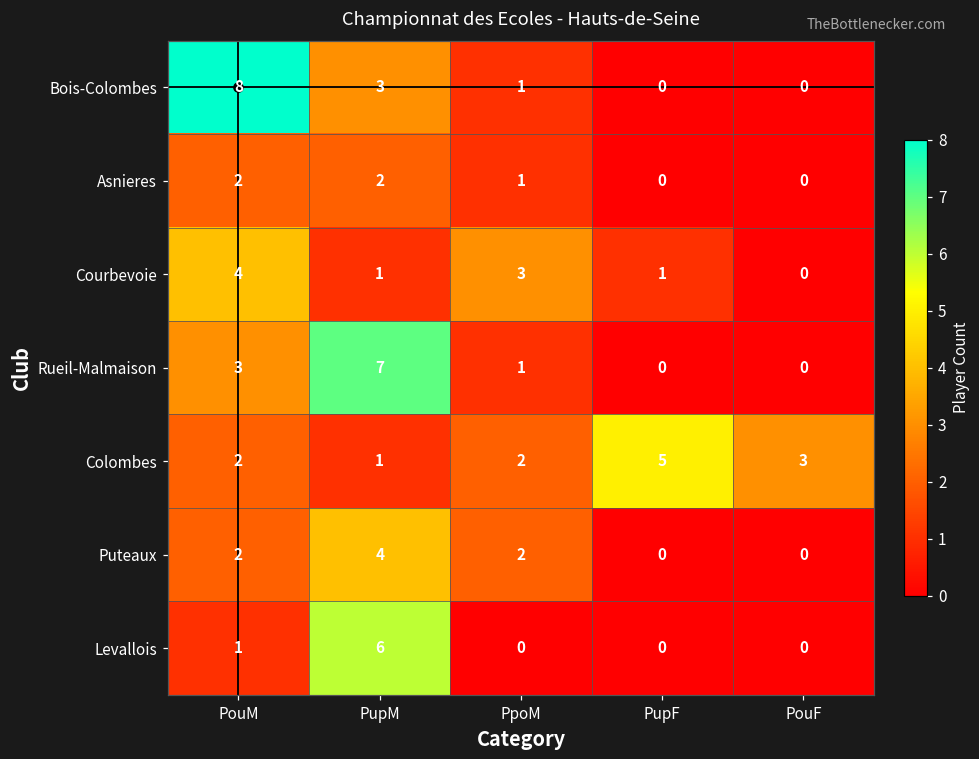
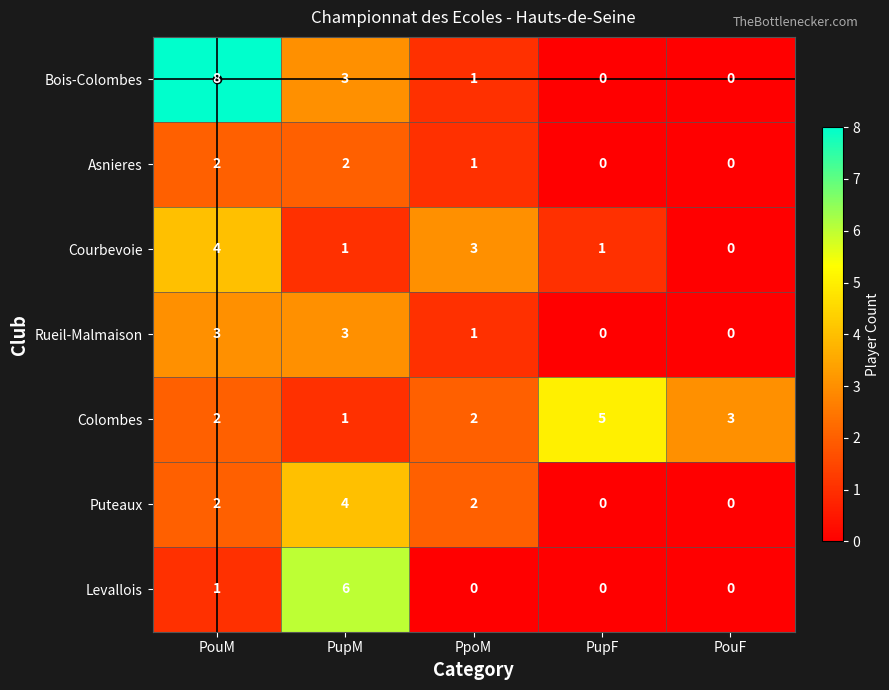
Rueil-Malmaison, PupM: 7 -> 3
